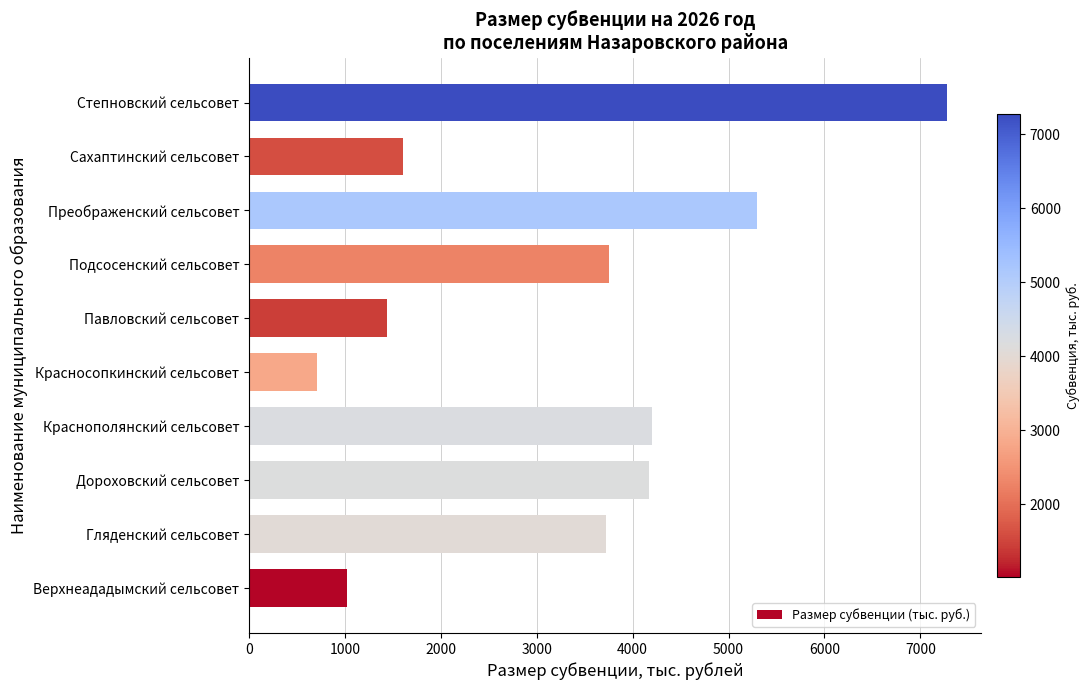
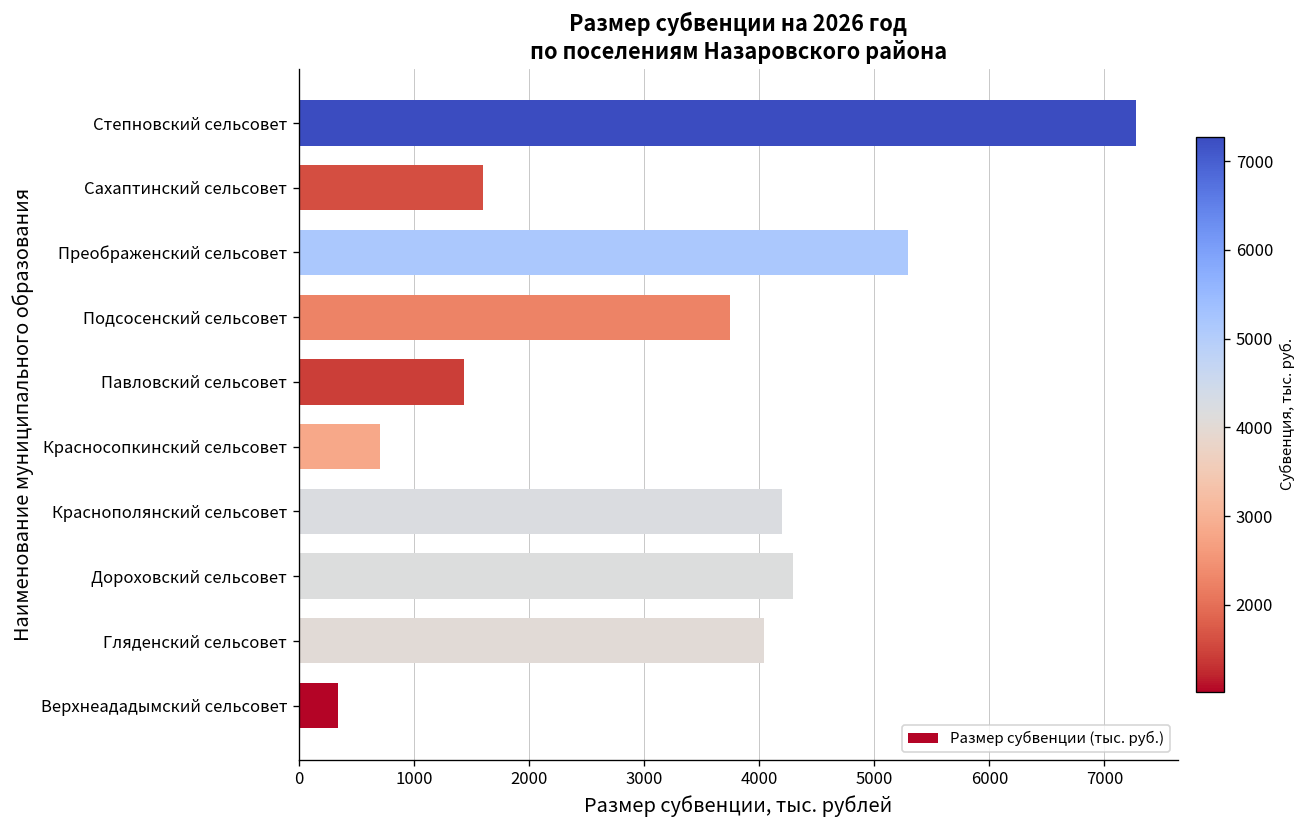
Дороховский сельсовет: 4200 -> 4300
Гляденский сельсовет: 3700 -> 4000
Верхнеададымский сельсовет: 1000 -> 300
